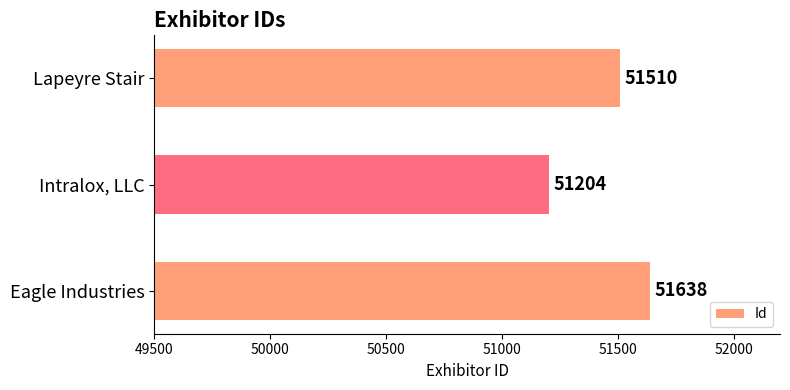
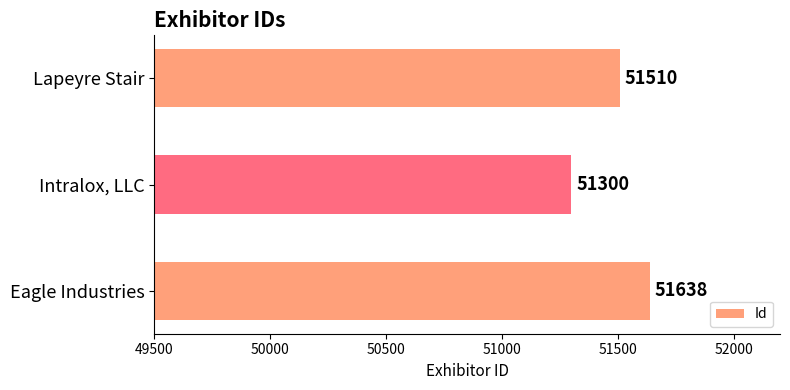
Intralox, LLC: 51204 -> 51300
